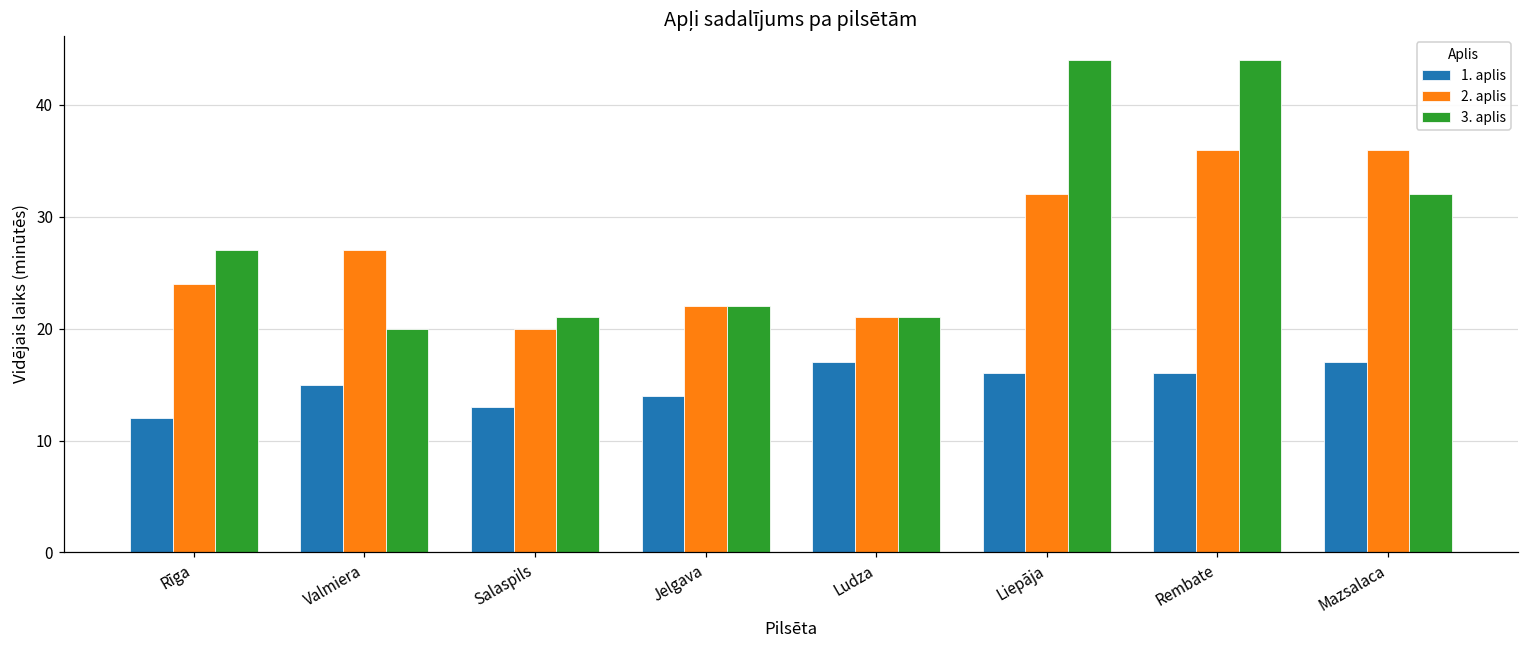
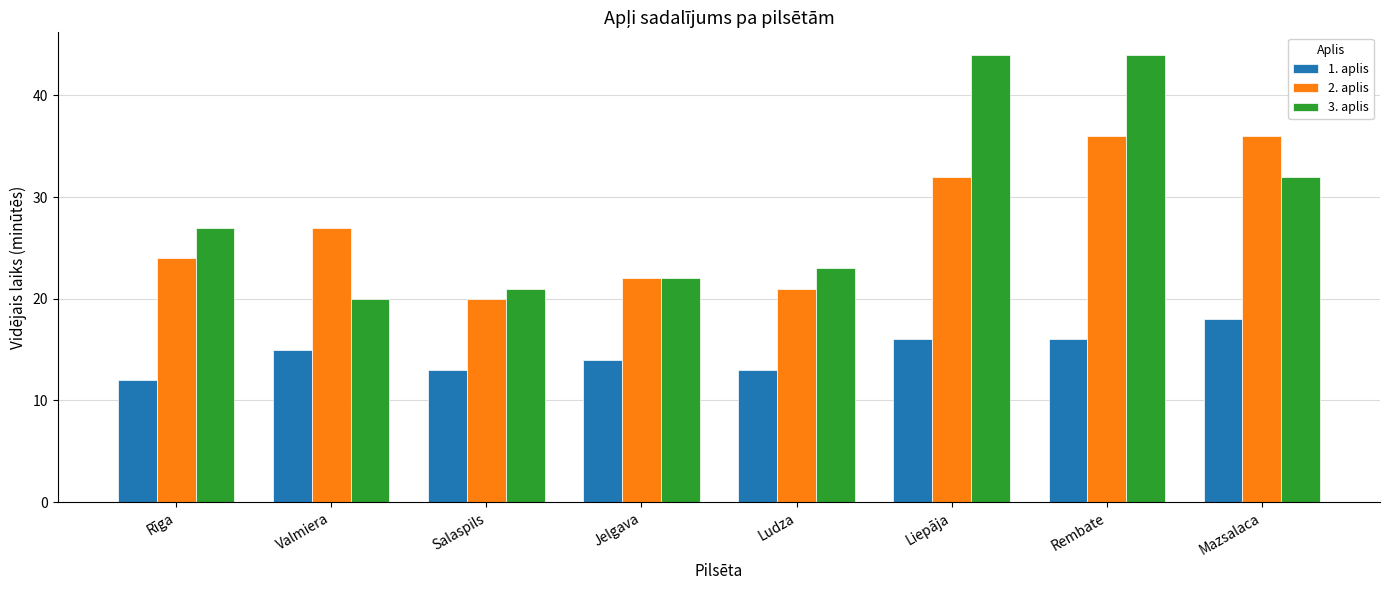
1. aplis, Ludza: 17 -> 13
3. aplis, Ludza: 21 -> 23
1. aplis, Mazsalaca: 17 -> 18
